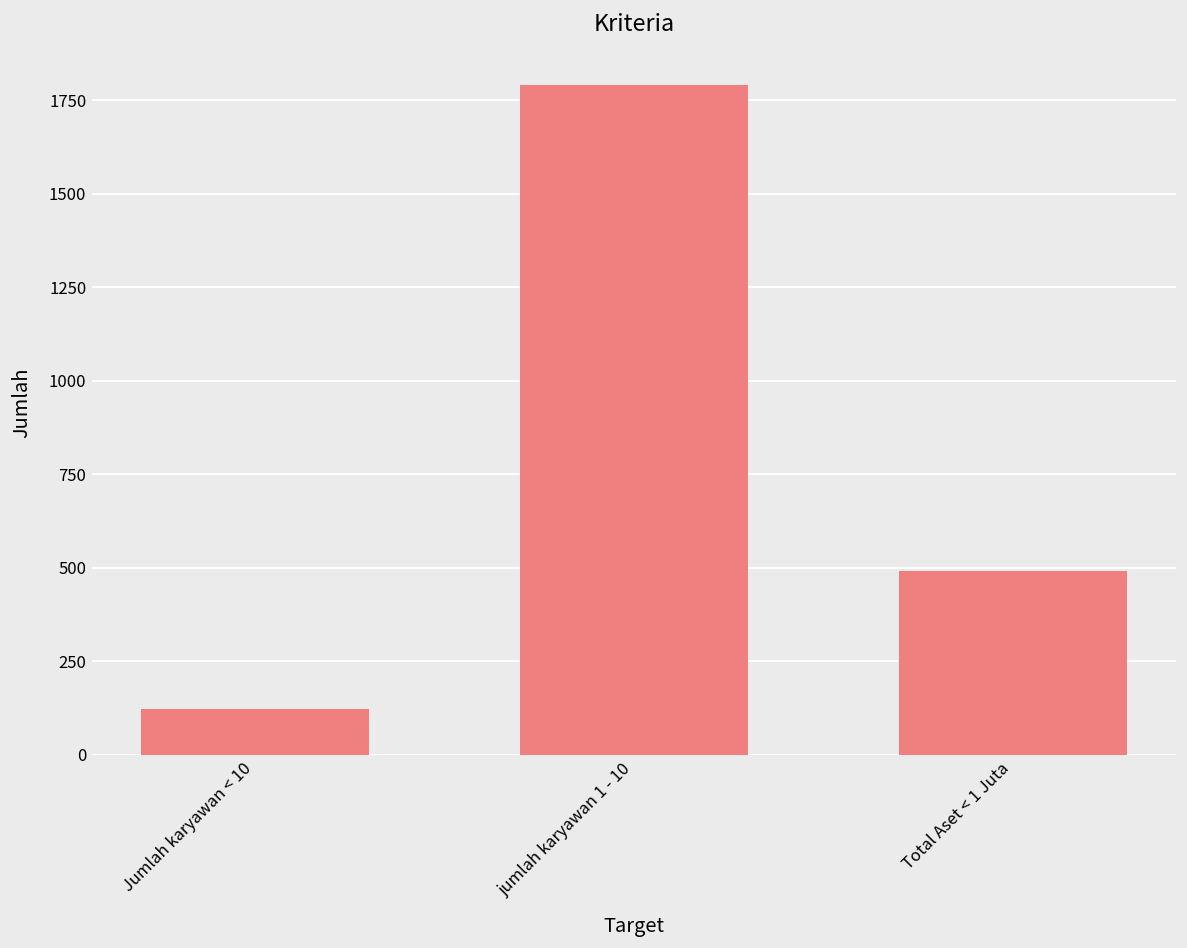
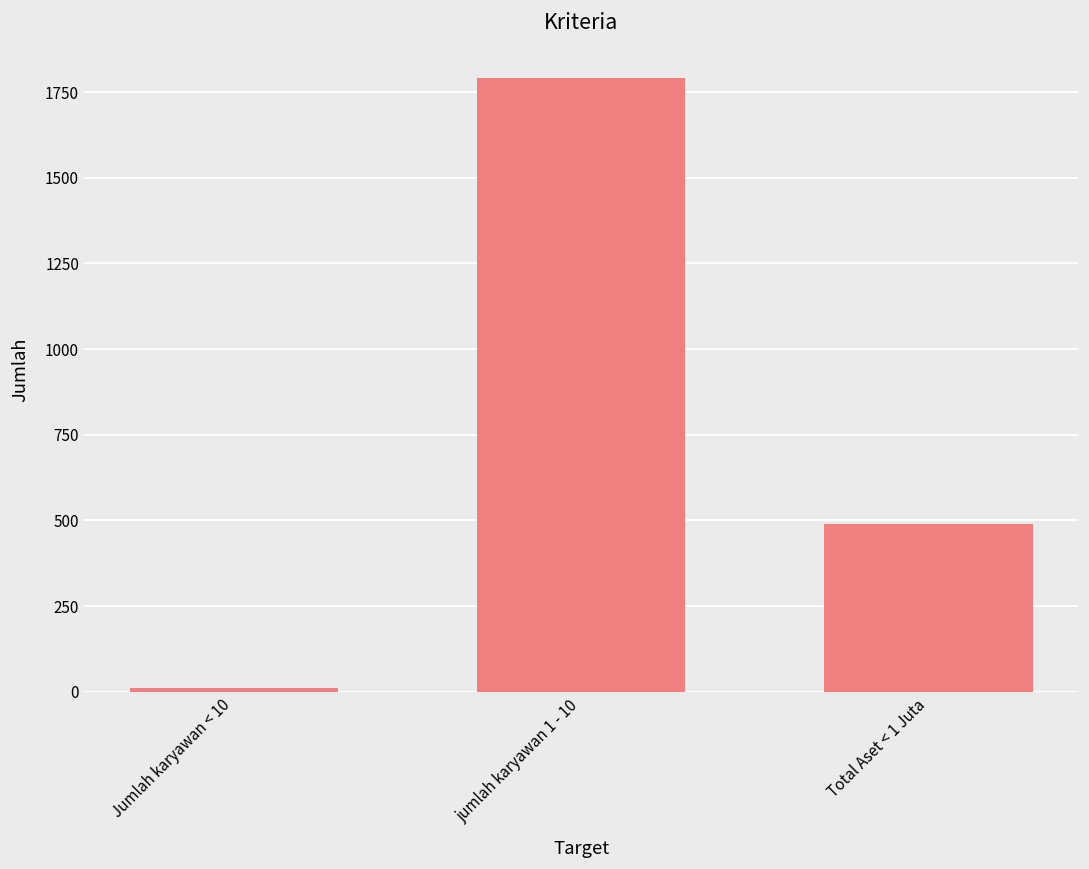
Jumlah karyawan < 10: 120 -> 10
